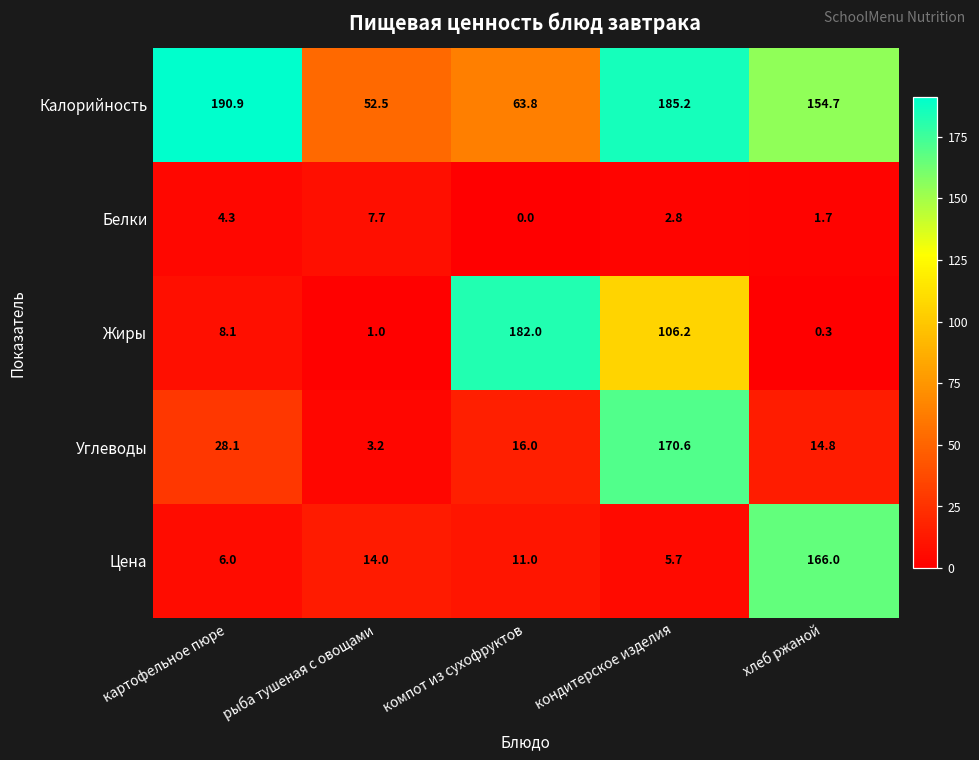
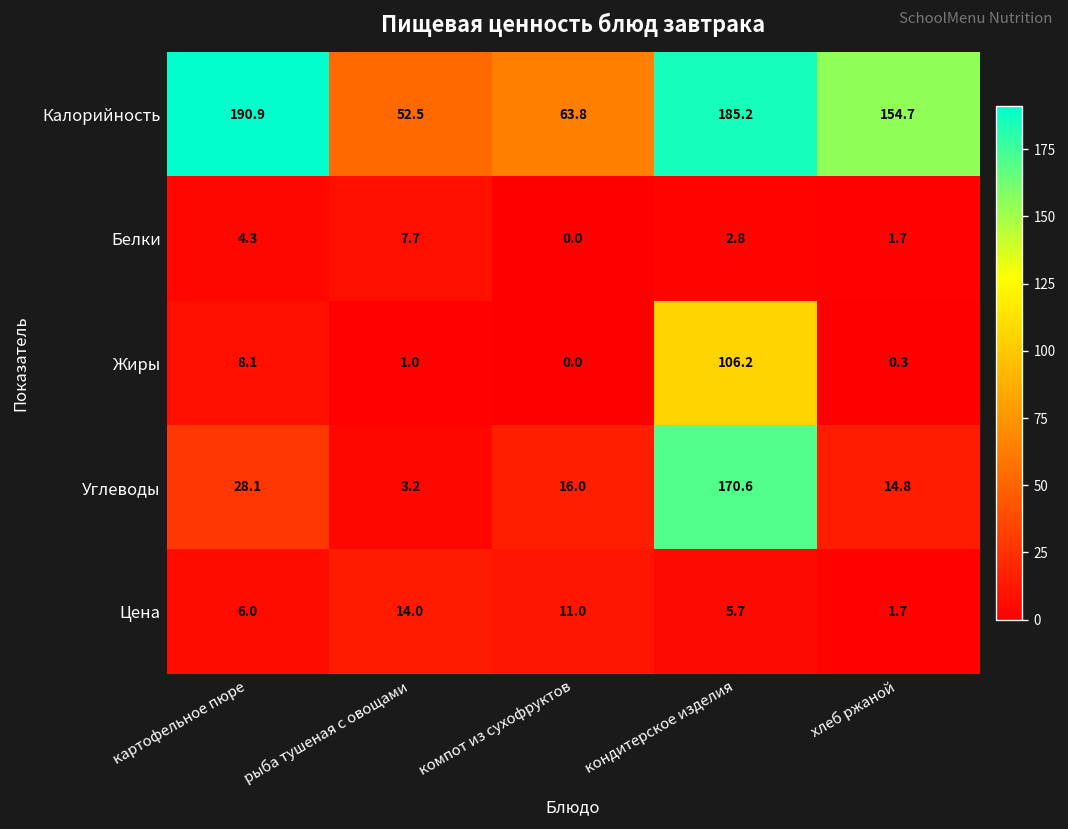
Жиры, компот из сухофруктов: 182.0 -> 0.0
Цена, хлеб ржаной: 166.0 -> 1.7
